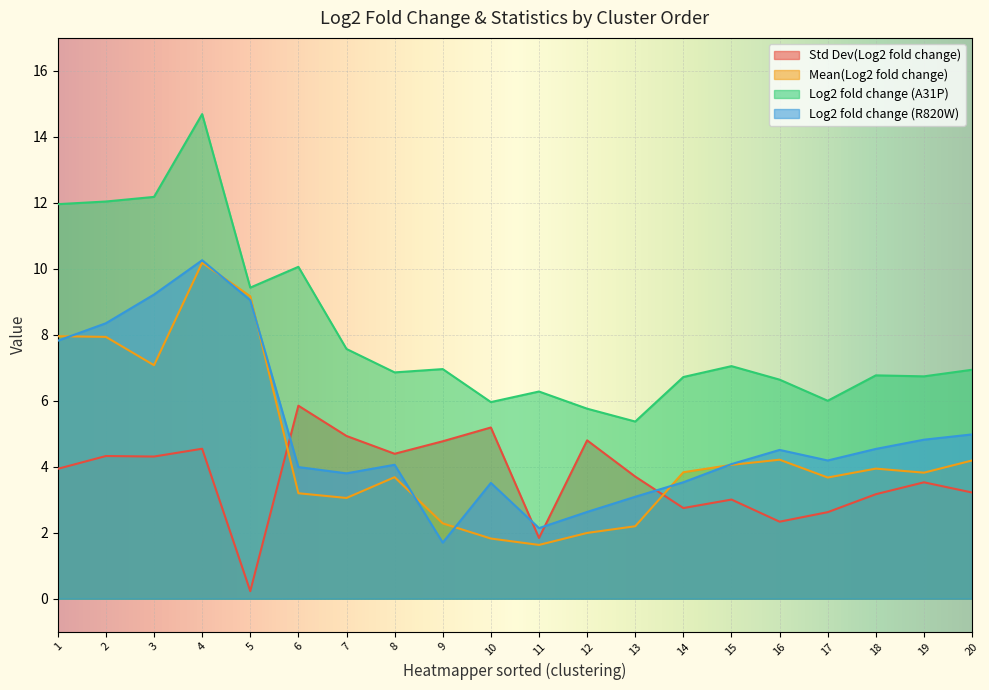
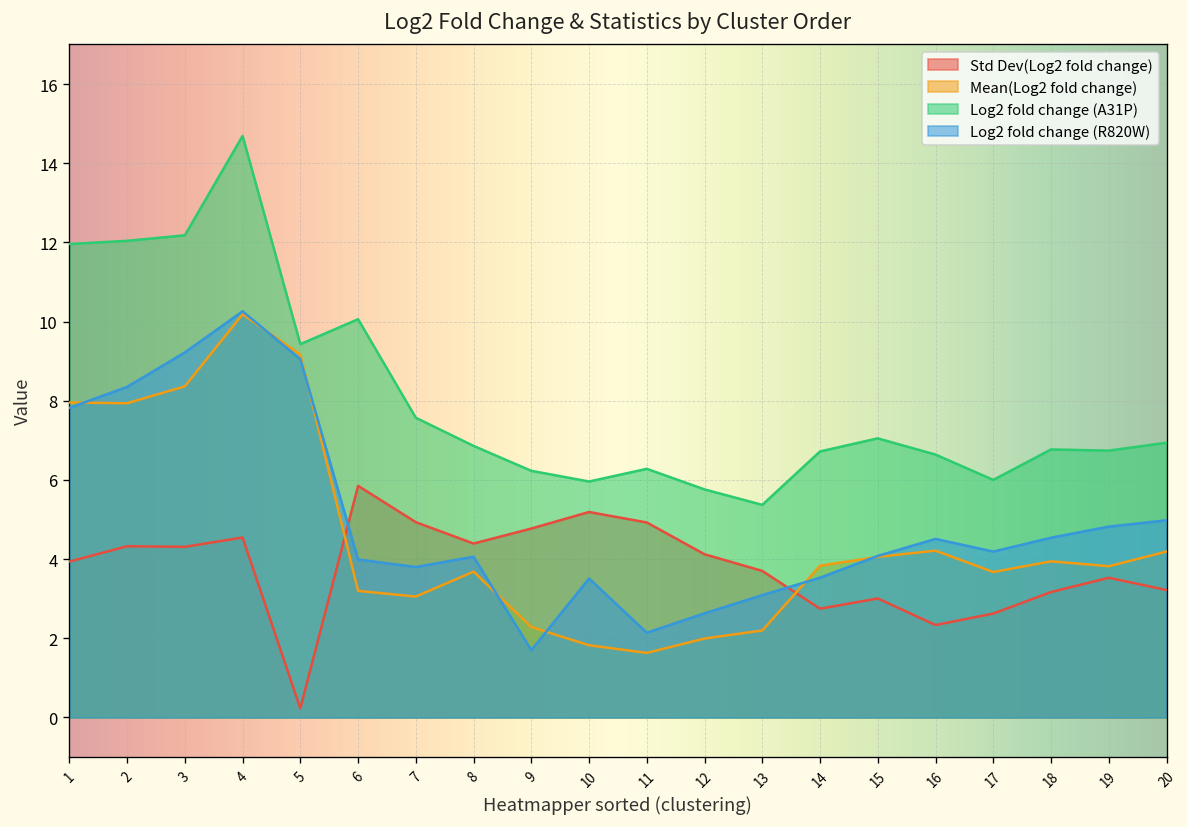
Mean(Log2 fold change), 3: 7.1 -> 8.4
Log2 fold change (A31P), 9: 7.0 -> 6.2
Std Dev(Log2 fold change), 11: 1.8 -> 4.9
Std Dev(Log2 fold change), 12: 4.8 -> 4.1
